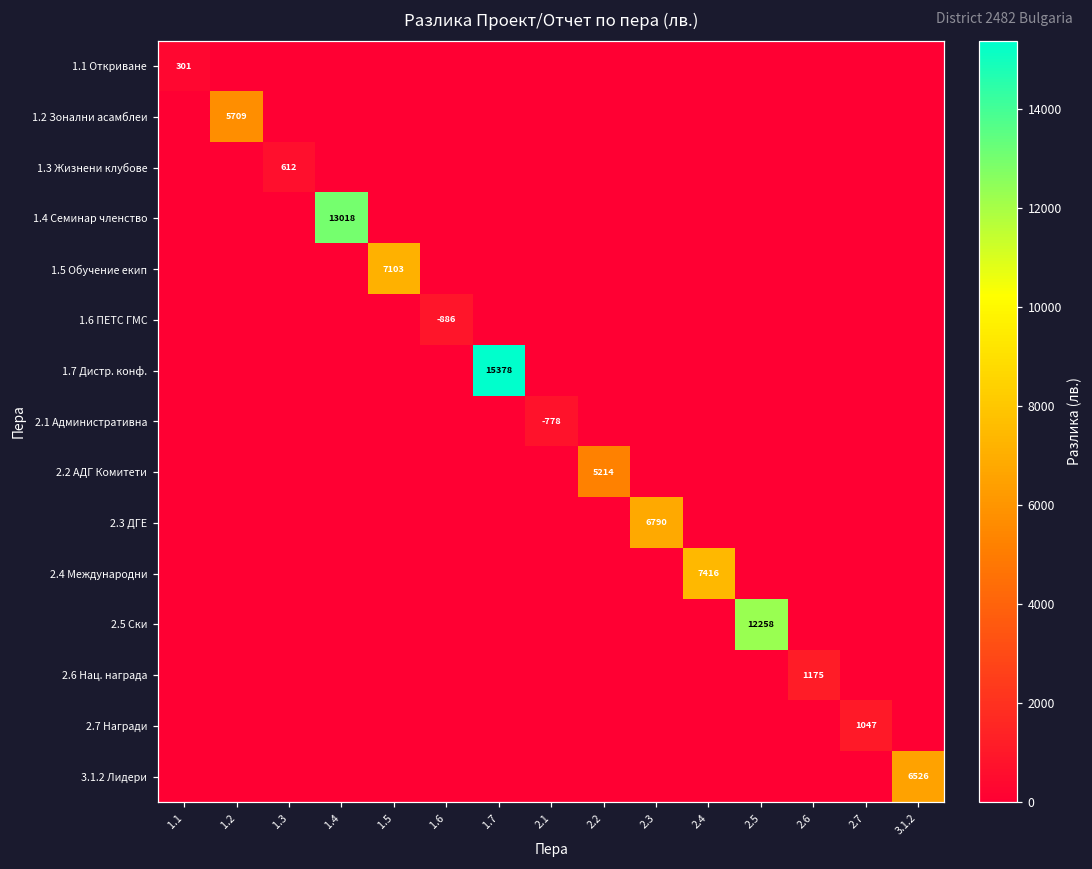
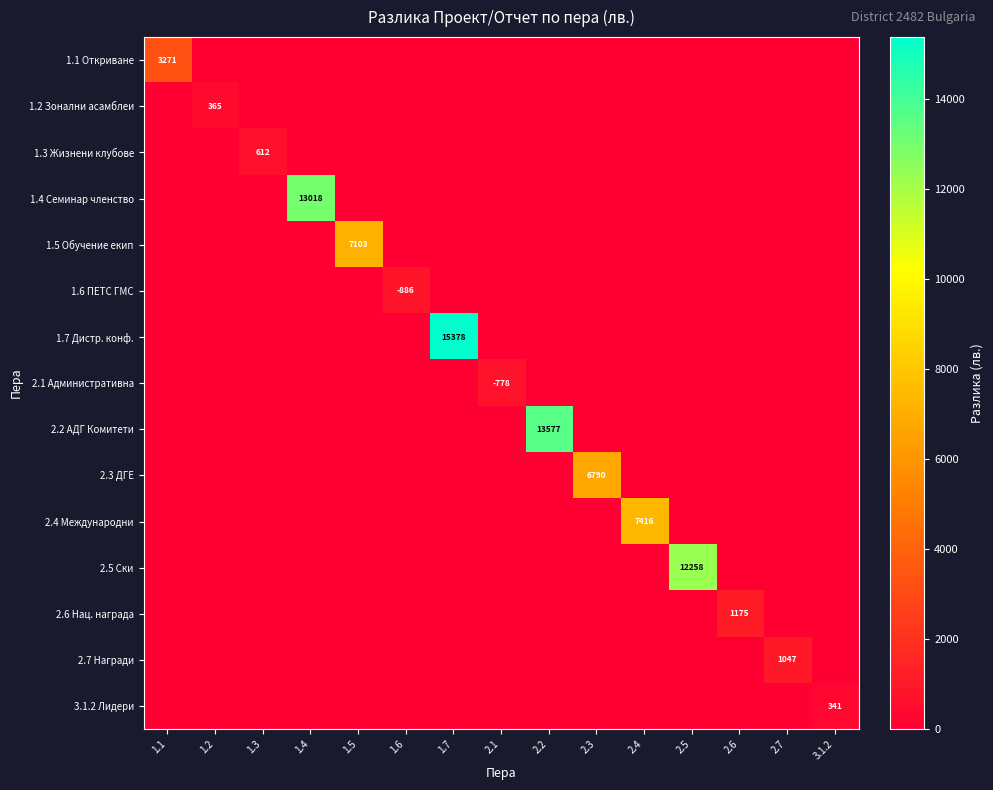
1.1 Откриване, 1.1: 301 -> 3271
1.2 Зонални асамблеи, 1.2: 5709 -> 365
2.2 АДГ Комитети, 2.2: 5214 -> 13577
3.1.2 Лидери, 3.1.2: 6526 -> 341
